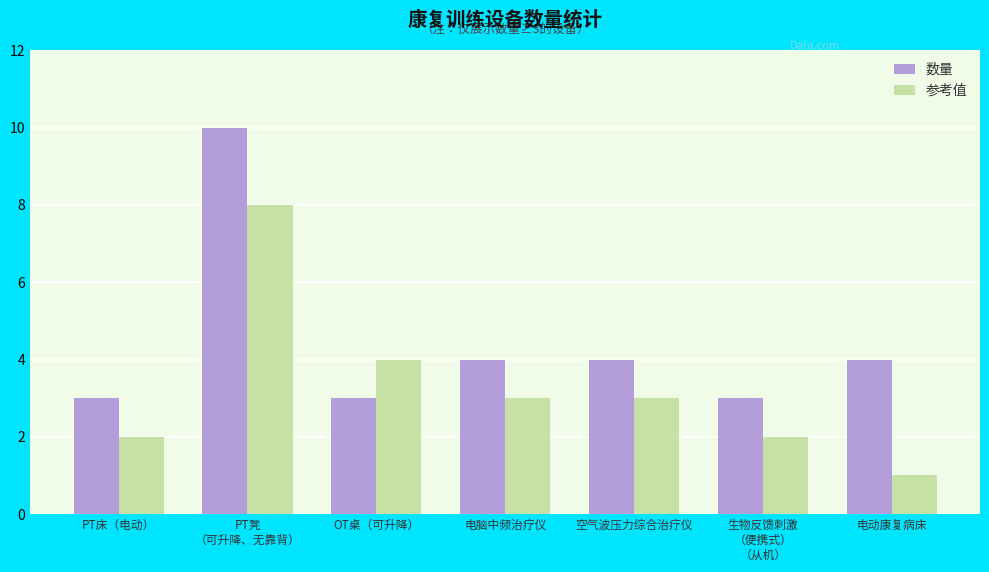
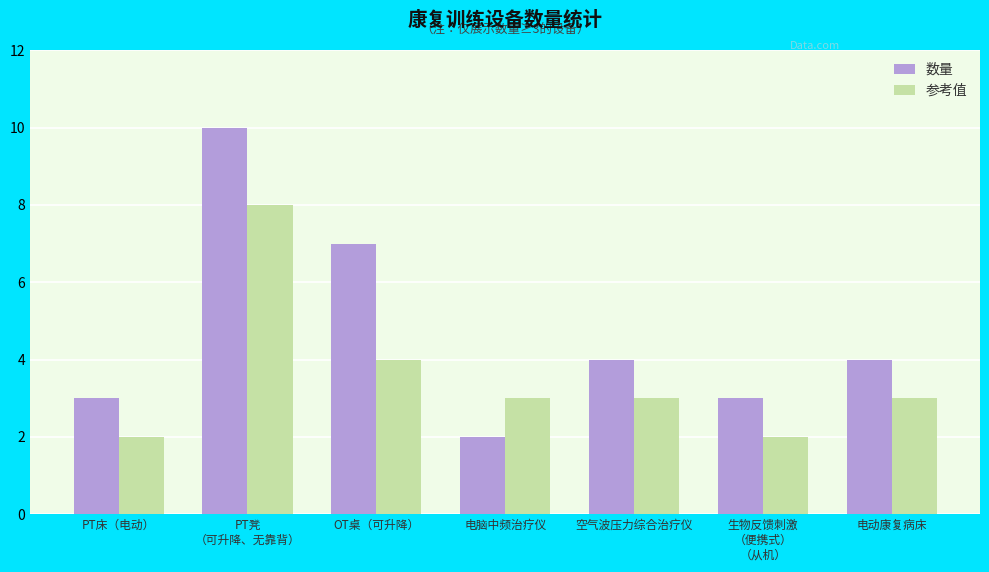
数量, OT桌（可升降）: 3 -> 7
数量, 电脑中频治疗仪: 4 -> 2
参考值, 电动康复病床: 1 -> 3
